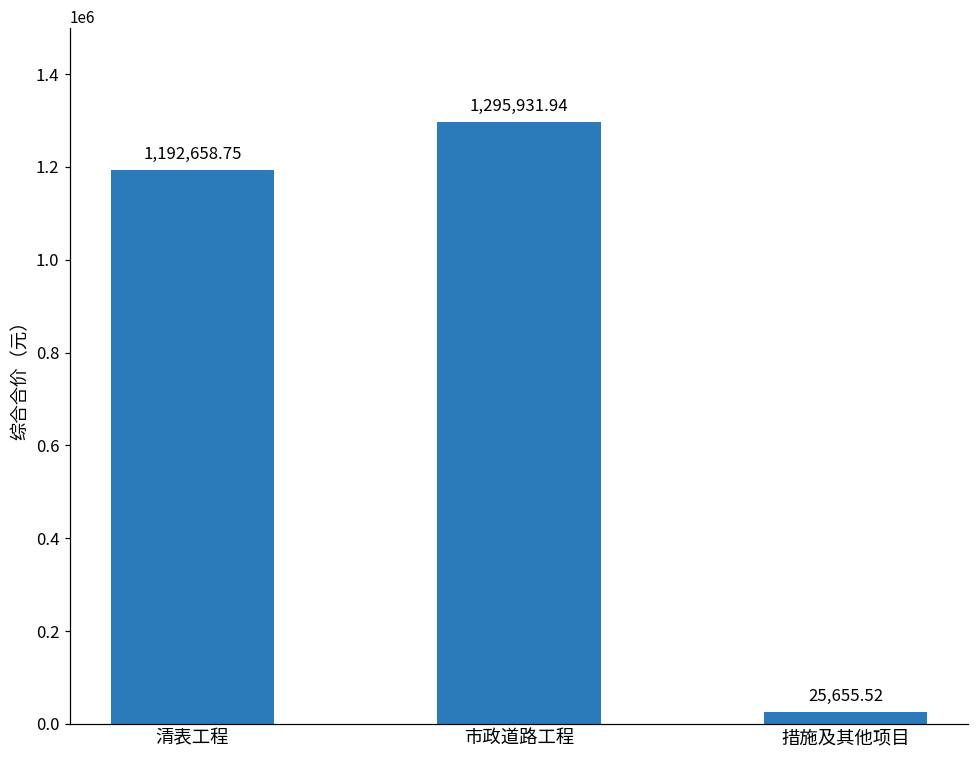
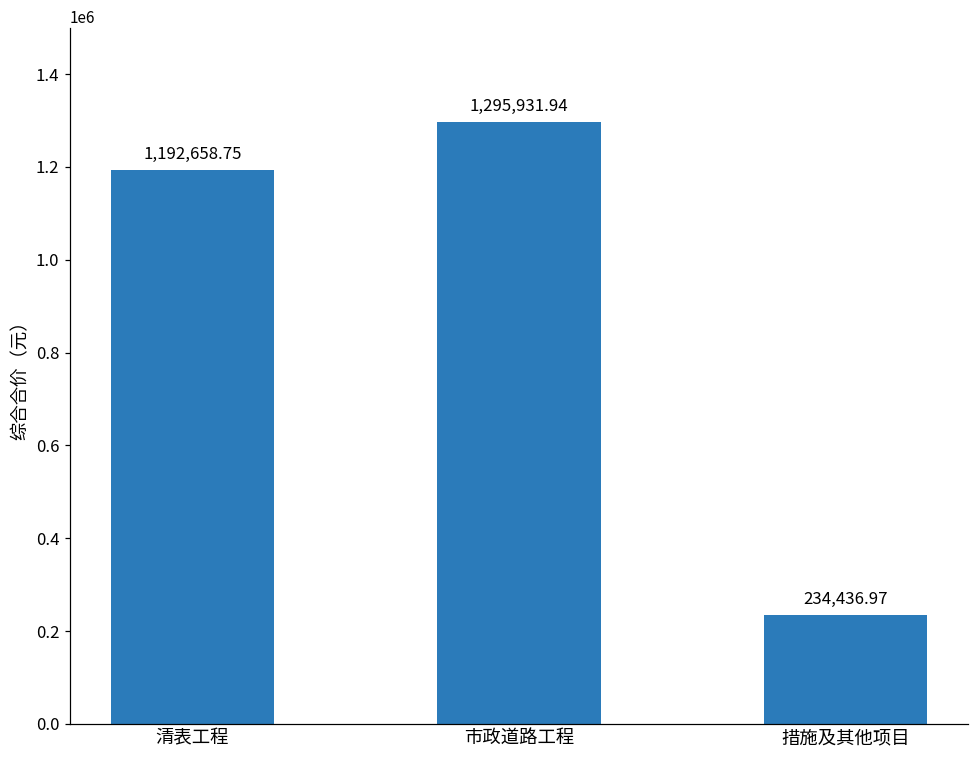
措施及其他项目: 25,655.52 -> 234,436.97
